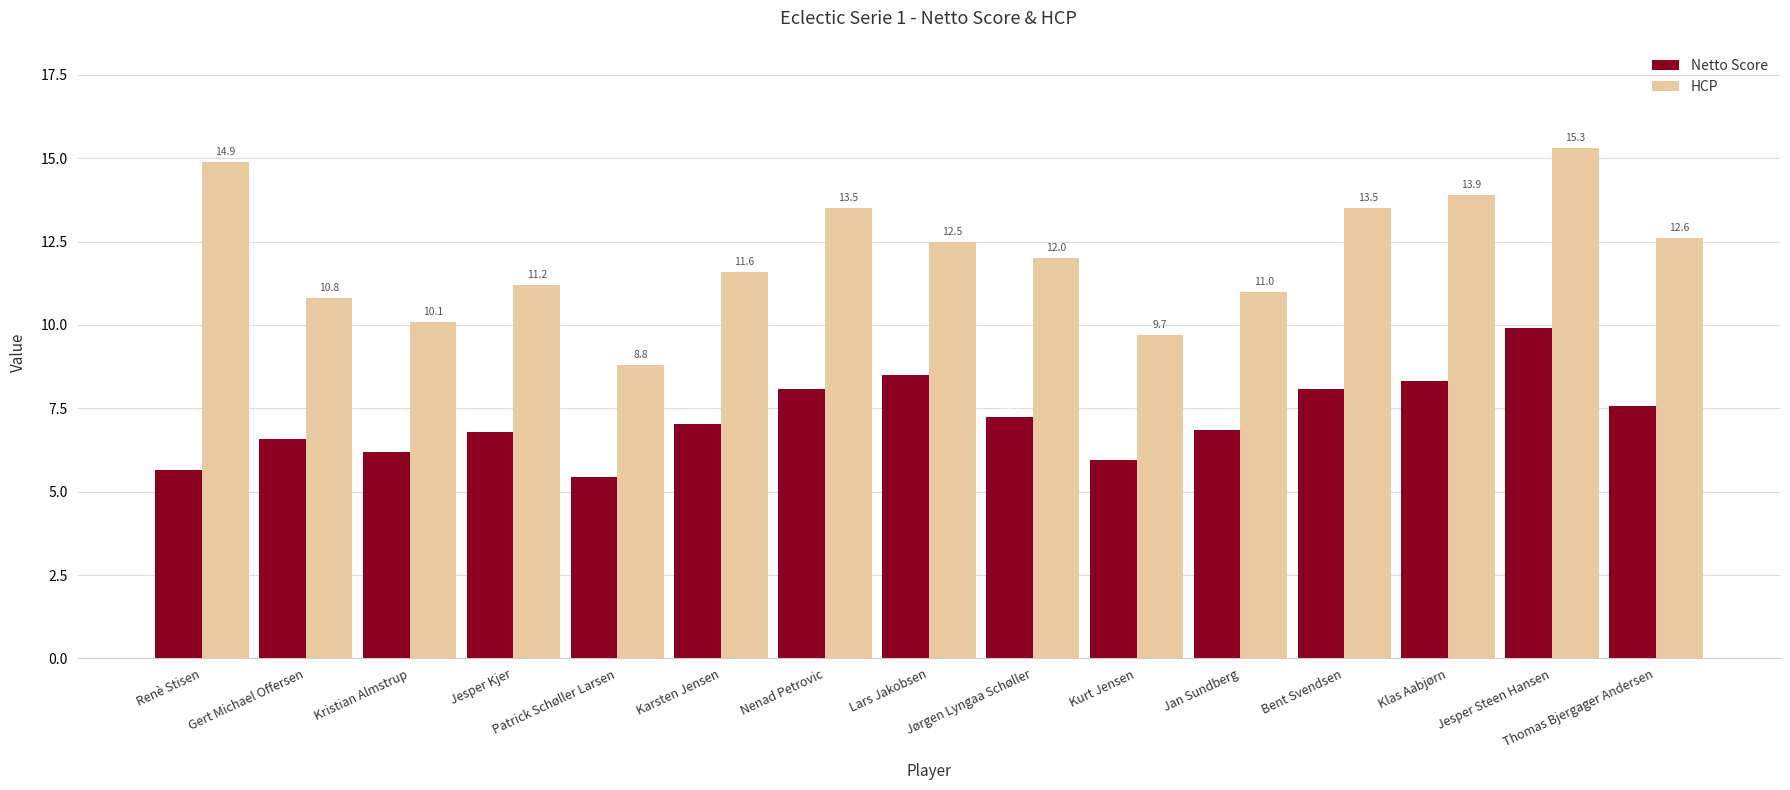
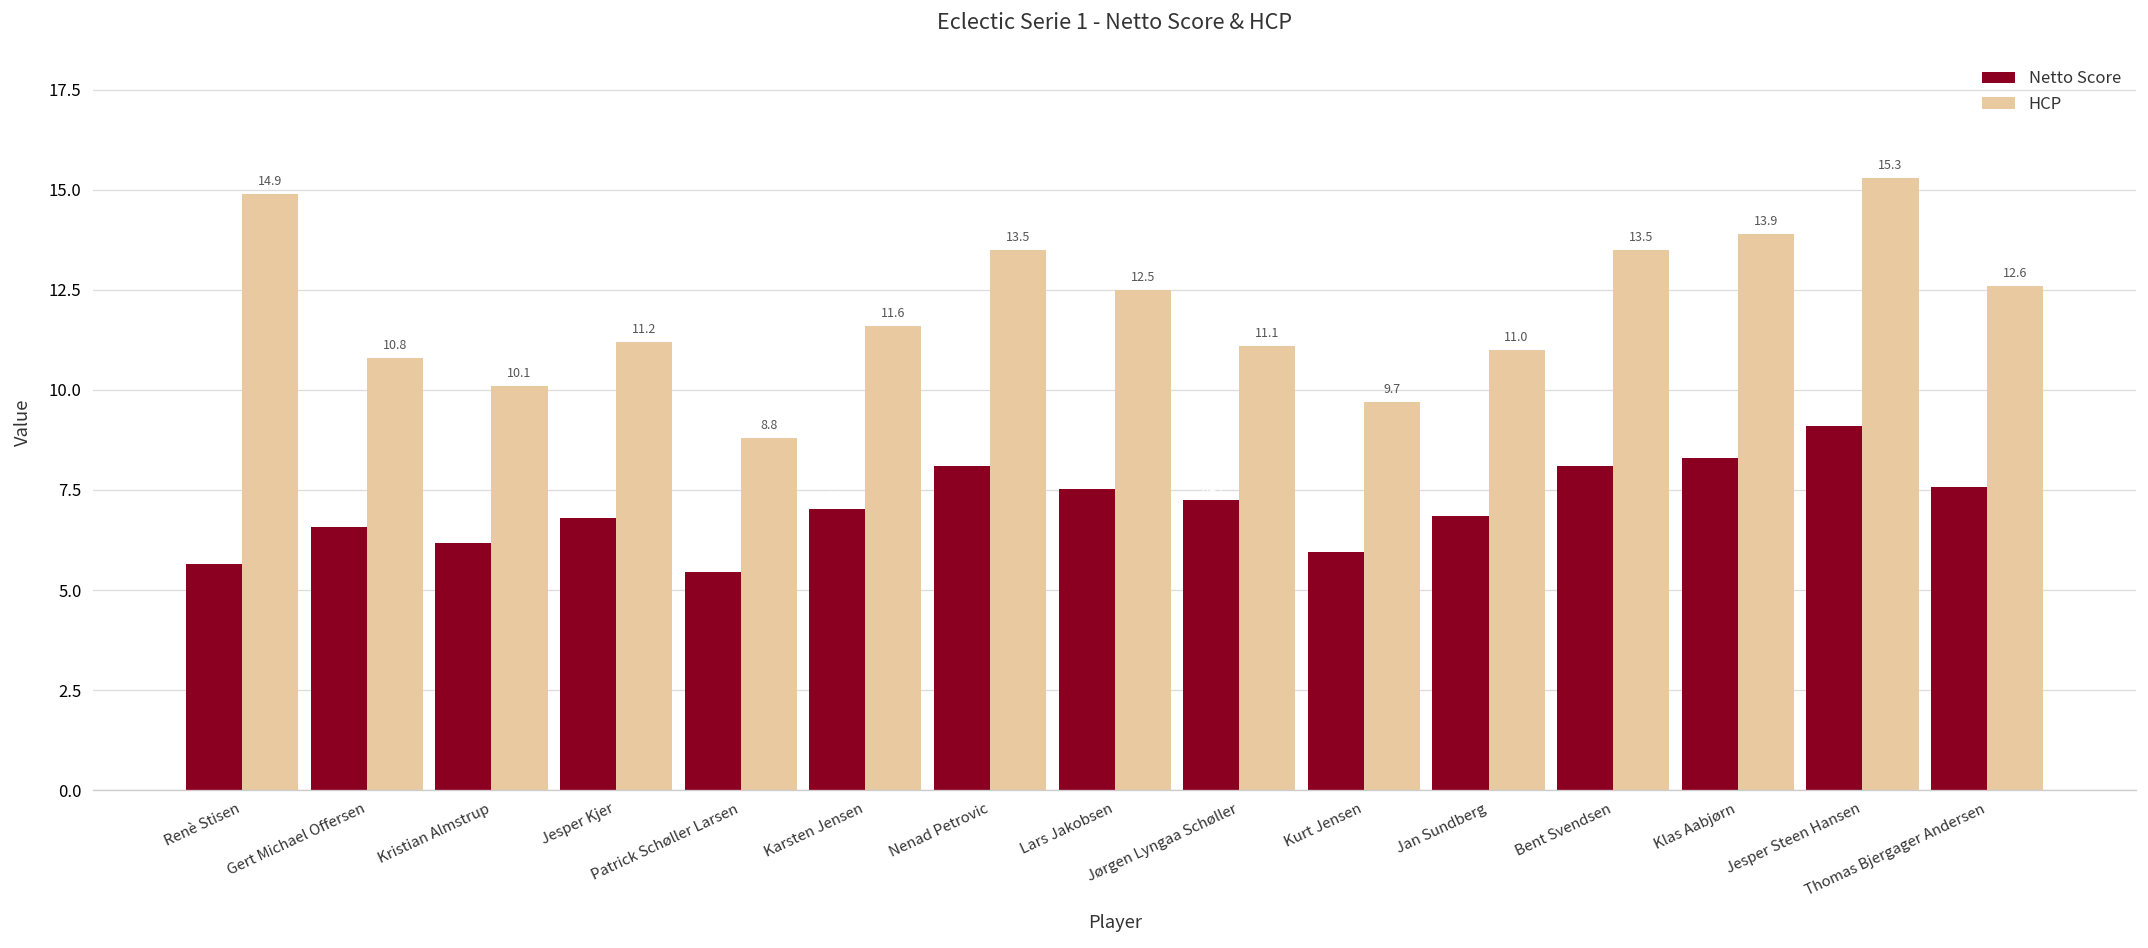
Netto Score, Lars Jakobsen: 8.5 -> 7.5
HCP, Jørgen Lyngaa Schøller: 12.0 -> 11.1
Netto Score, Jesper Steen Hansen: 9.9 -> 9.1
